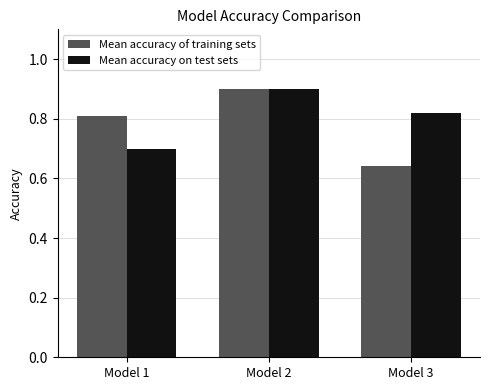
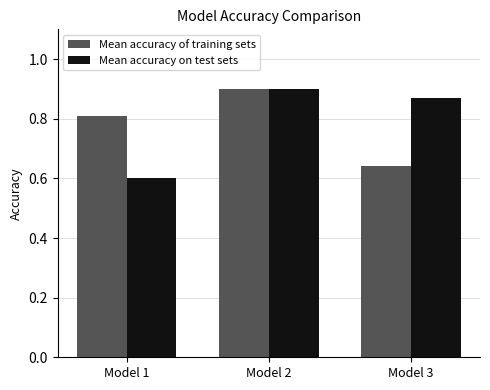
Mean accuracy on test sets, Model 1: 0.7 -> 0.6
Mean accuracy on test sets, Model 3: 0.82 -> 0.87
